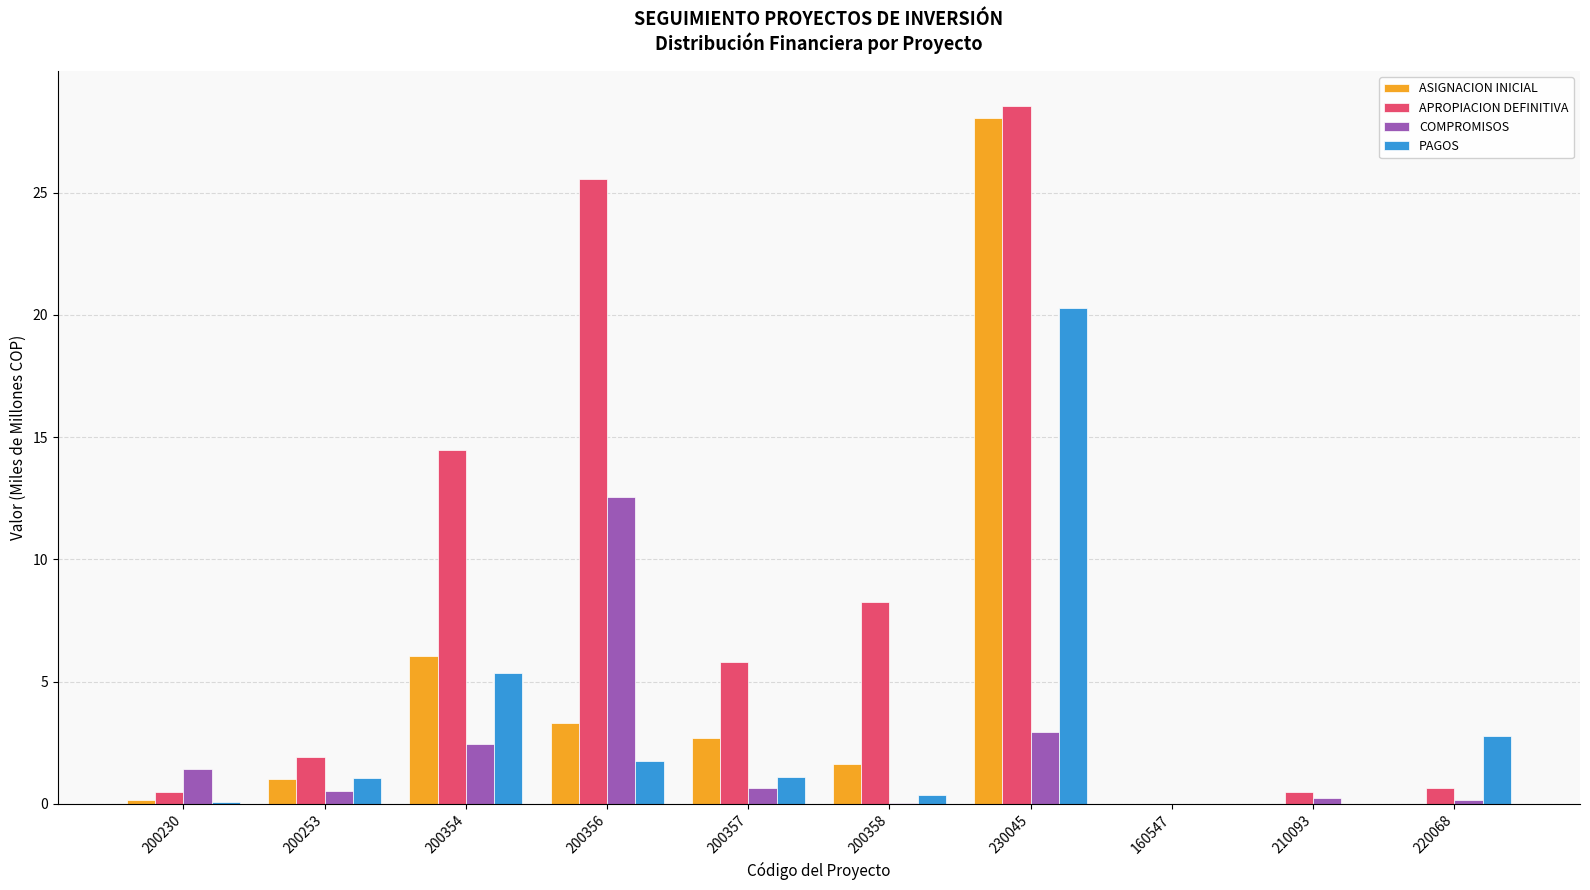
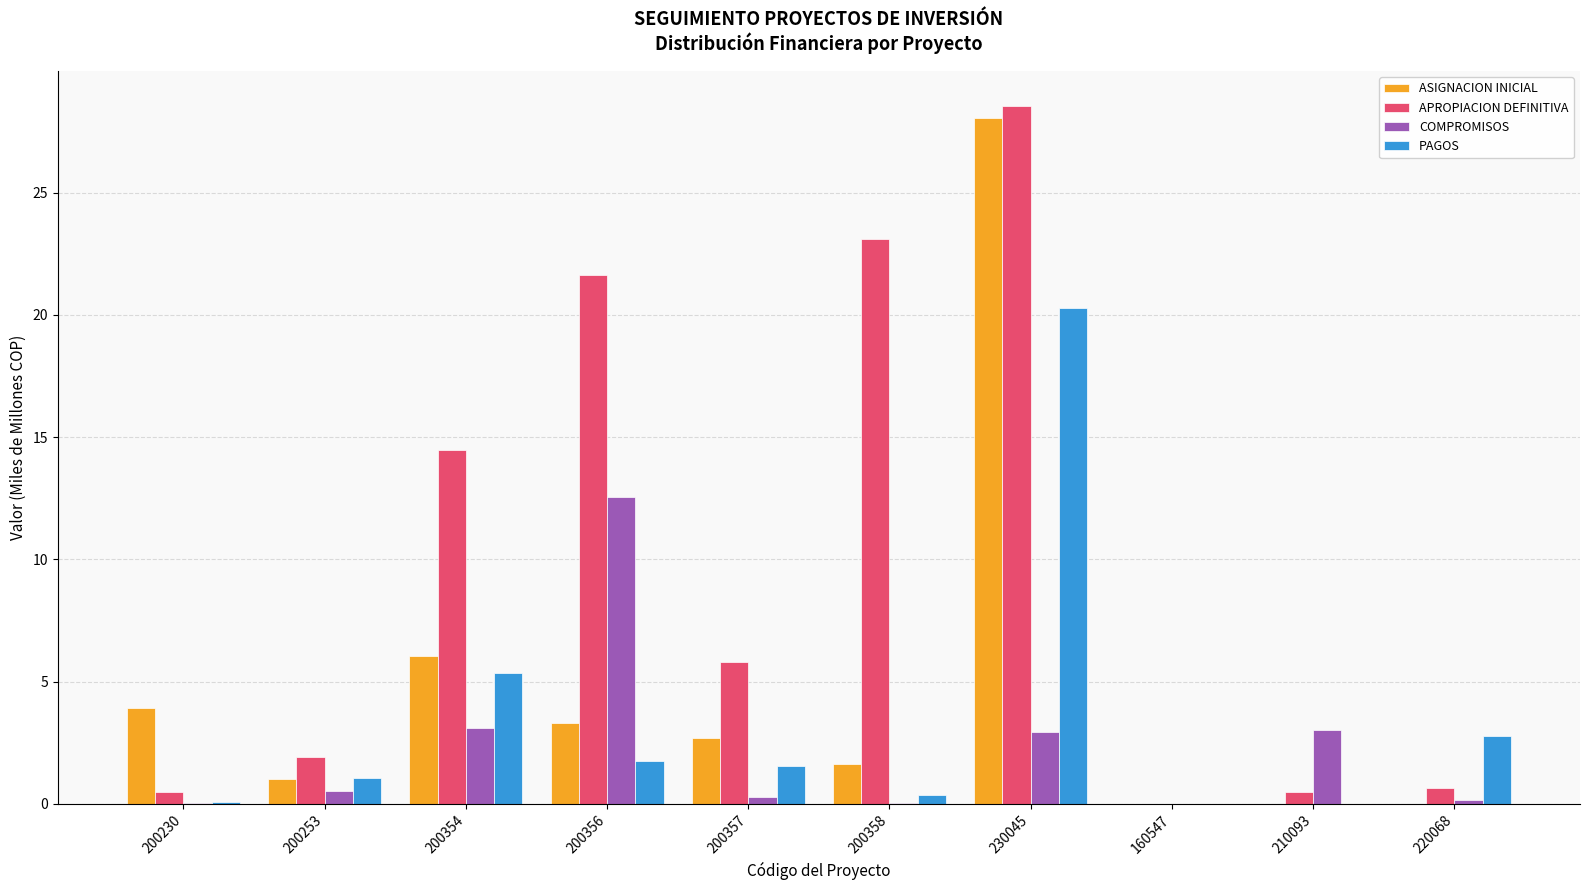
ASIGNACION INICIAL, 200230: 0.2 -> 3.9
COMPROMISOS, 200230: 1.4 -> 0.0
COMPROMISOS, 200354: 2.4 -> 3.1
APROPIACION DEFINITIVA, 200356: 25.6 -> 21.6
COMPROMISOS, 200357: 0.7 -> 0.3
PAGOS, 200357: 1.1 -> 1.5
APROPIACION DEFINITIVA, 200358: 8.3 -> 23.1
COMPROMISOS, 210093: 0.2 -> 3.0
